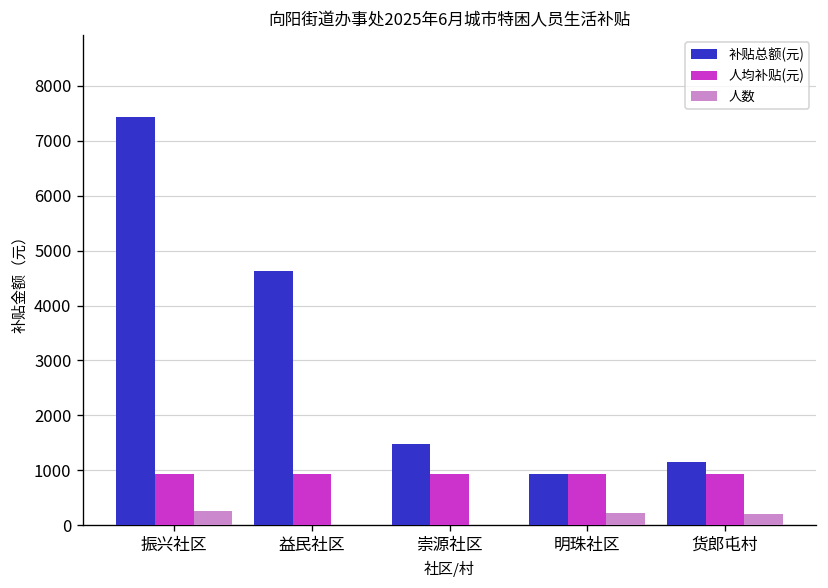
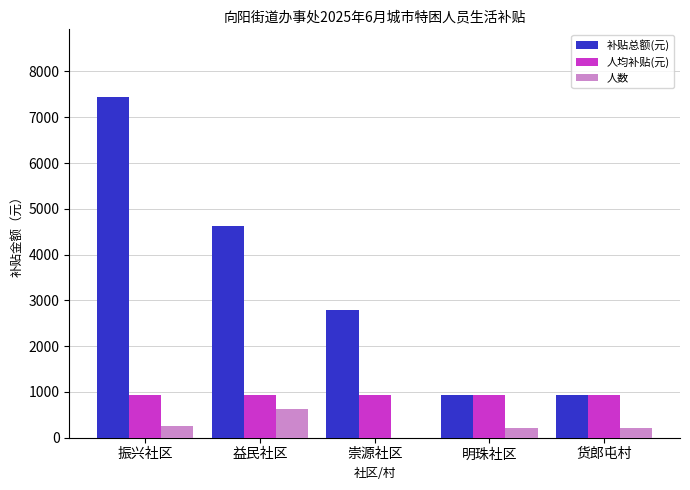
人数, 益民社区: 0 -> 600
补贴总额(元), 崇源社区: 1500 -> 2800
补贴总额(元), 货郎屯村: 1200 -> 900
